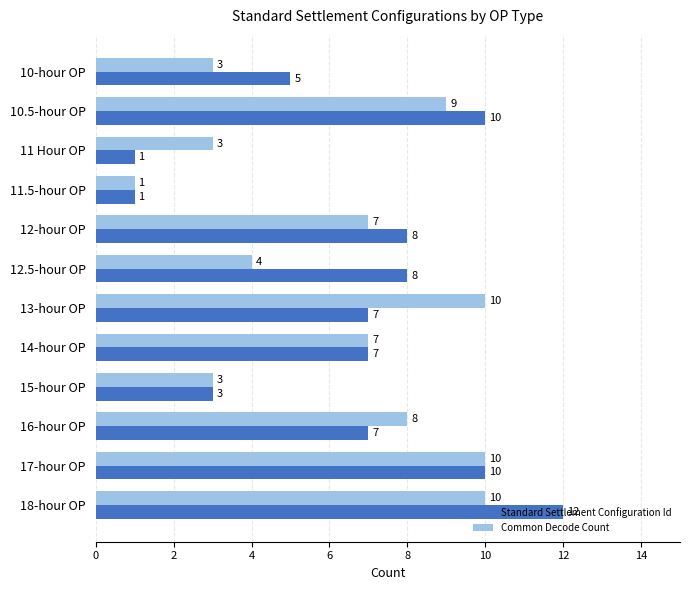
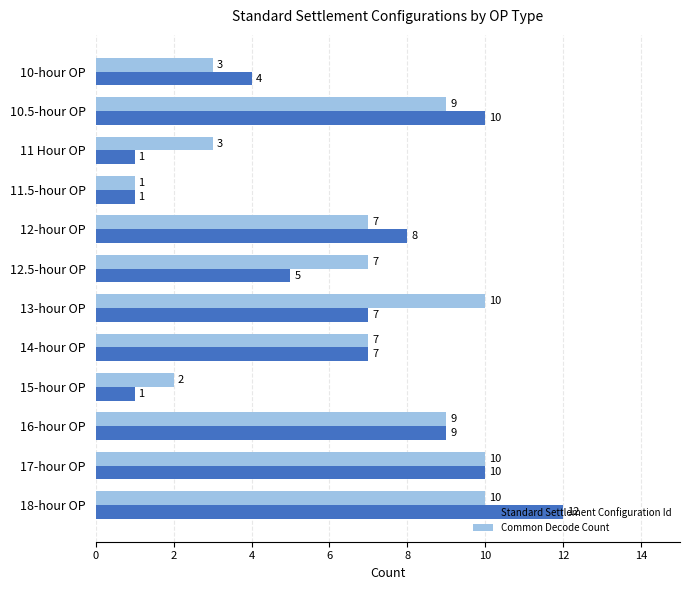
Standard Settlement Configuration Id, 10-hour OP: 5 -> 4
Common Decode Count, 12.5-hour OP: 4 -> 7
Standard Settlement Configuration Id, 12.5-hour OP: 8 -> 5
Common Decode Count, 15-hour OP: 3 -> 2
Standard Settlement Configuration Id, 15-hour OP: 3 -> 1
Common Decode Count, 16-hour OP: 8 -> 9
Standard Settlement Configuration Id, 16-hour OP: 7 -> 9
